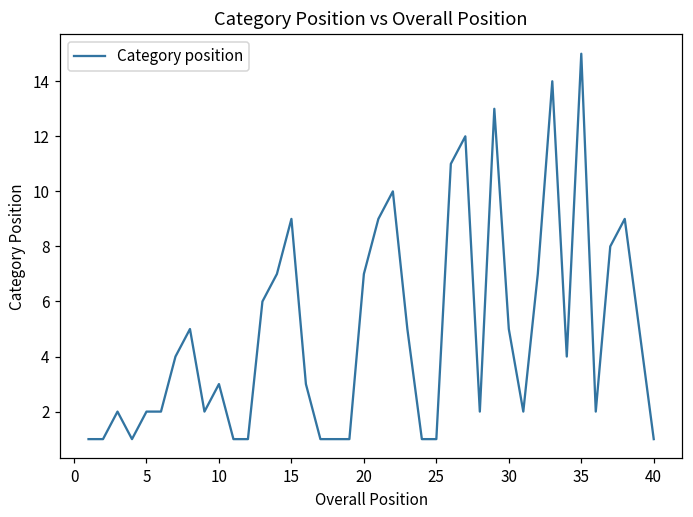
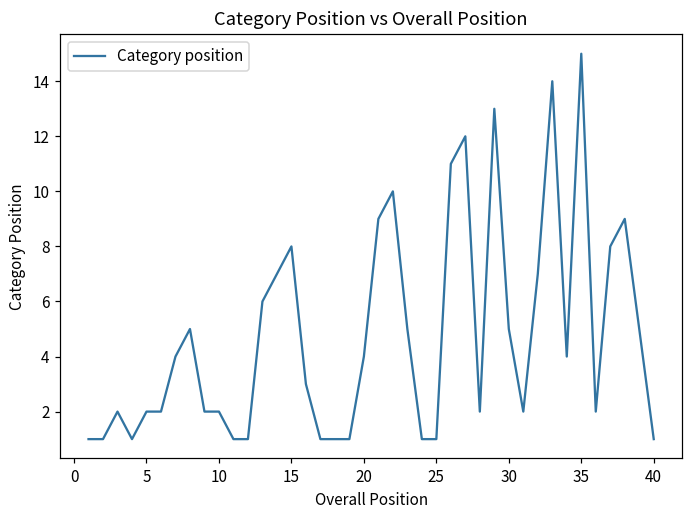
10: 3 -> 2
15: 9 -> 8
20: 7 -> 4
